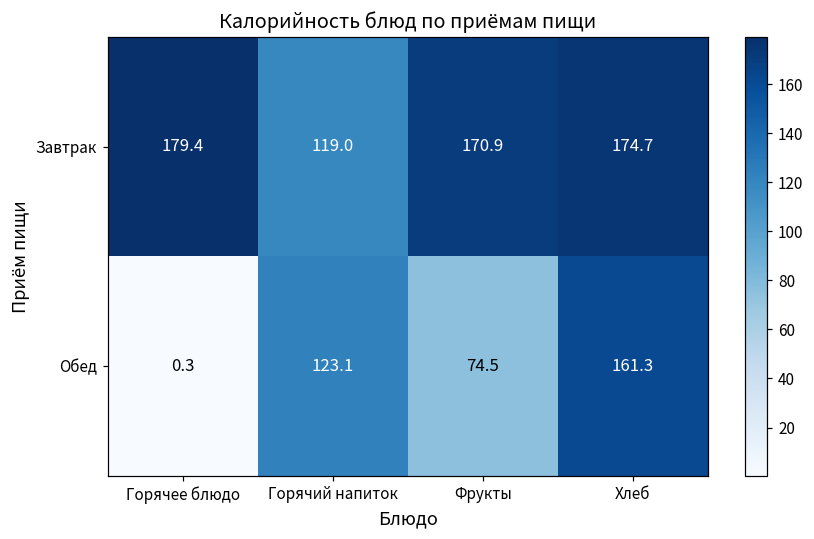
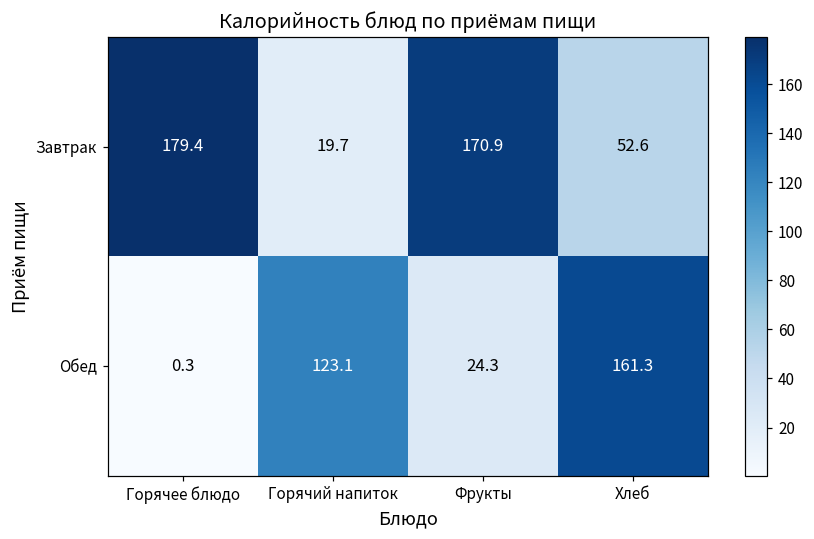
Завтрак, Горячий напиток: 119.0 -> 19.7
Завтрак, Хлеб: 174.7 -> 52.6
Обед, Фрукты: 74.5 -> 24.3
